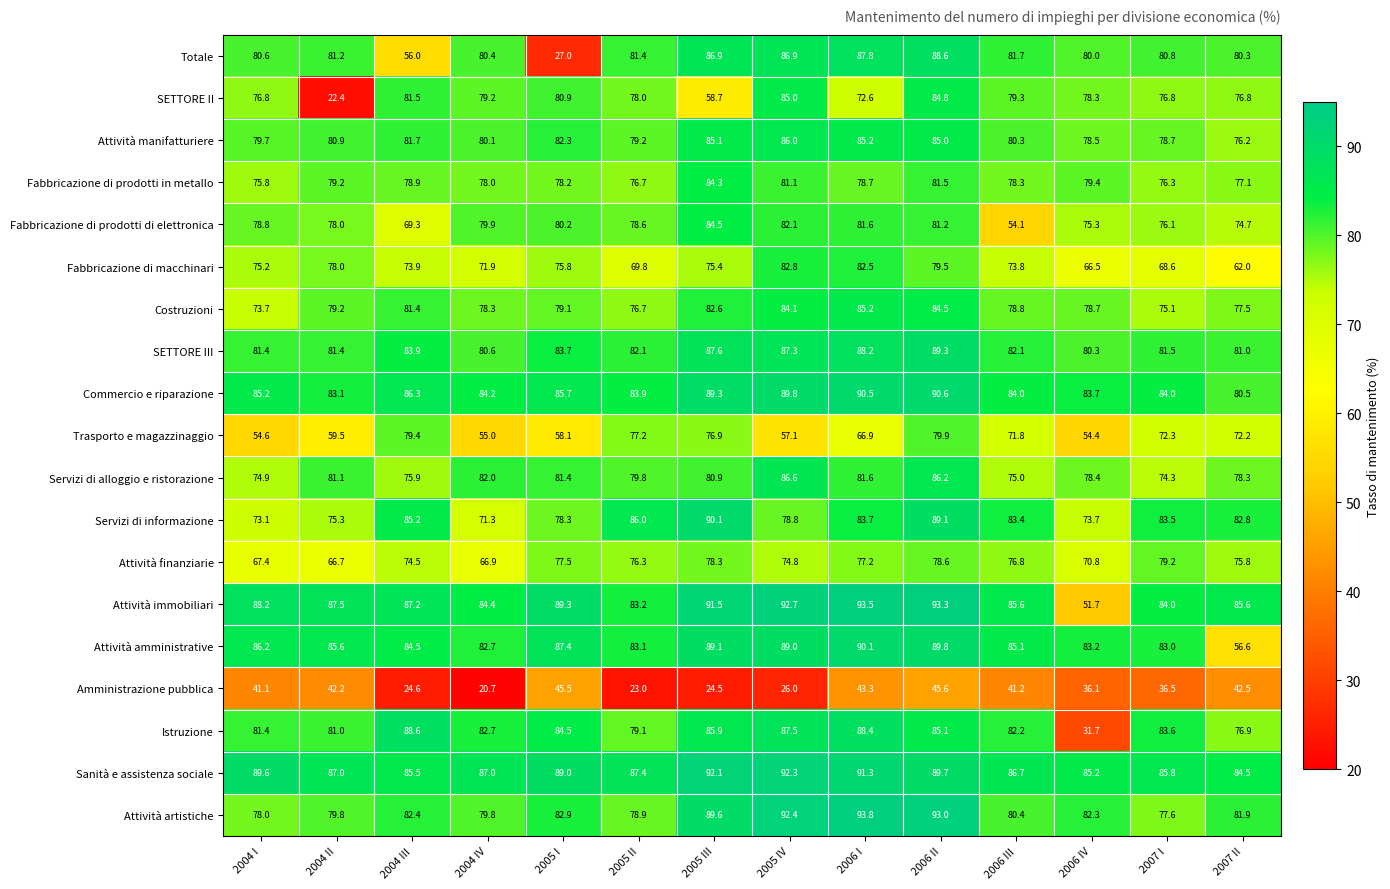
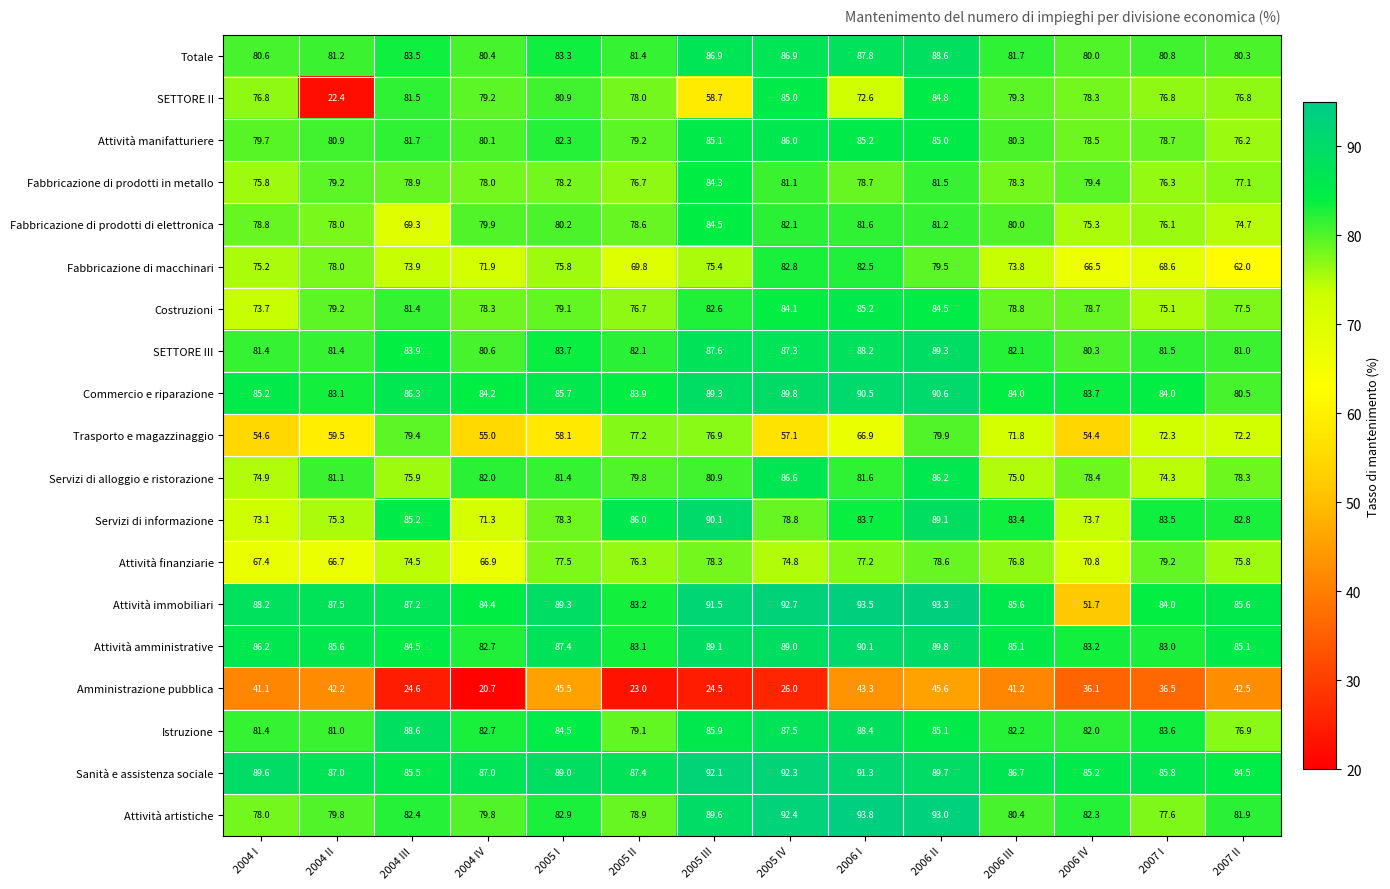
Totale, 2004 III: 56.0 -> 83.5
Totale, 2005 I: 27.0 -> 83.3
Fabbricazione di prodotti di elettronica, 2006 III: 54.1 -> 80.0
Attività amministrative, 2007 II: 56.6 -> 85.1
Istruzione, 2006 IV: 31.7 -> 82.0
